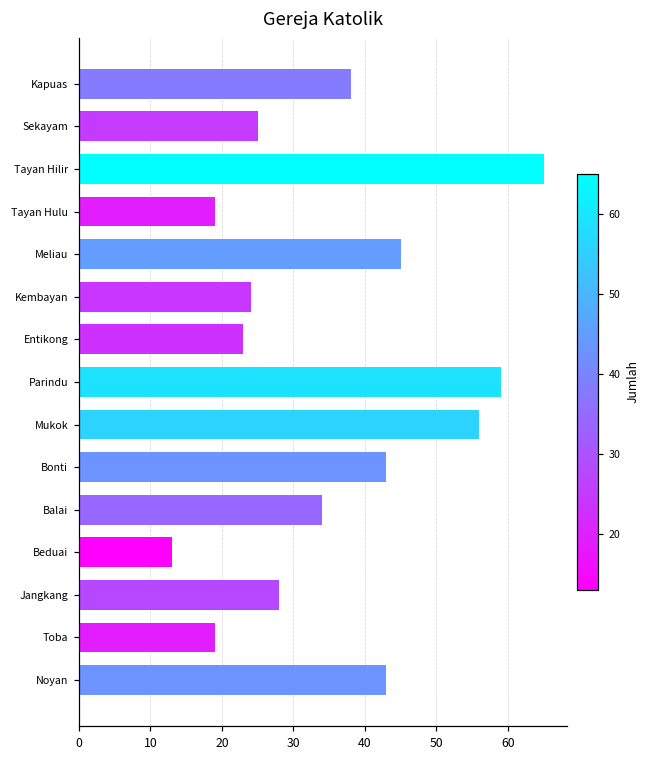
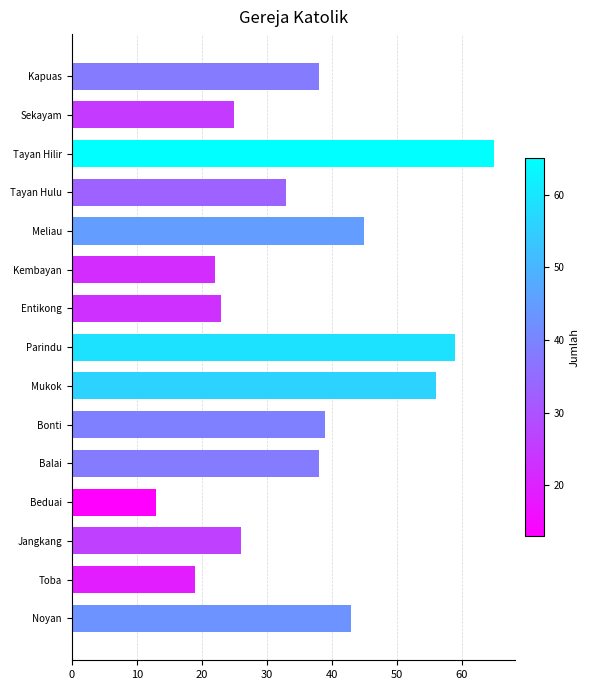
Tayan Hulu: 19 -> 33
Kembayan: 24 -> 22
Bonti: 43 -> 39
Balai: 34 -> 38
Jangkang: 28 -> 26
